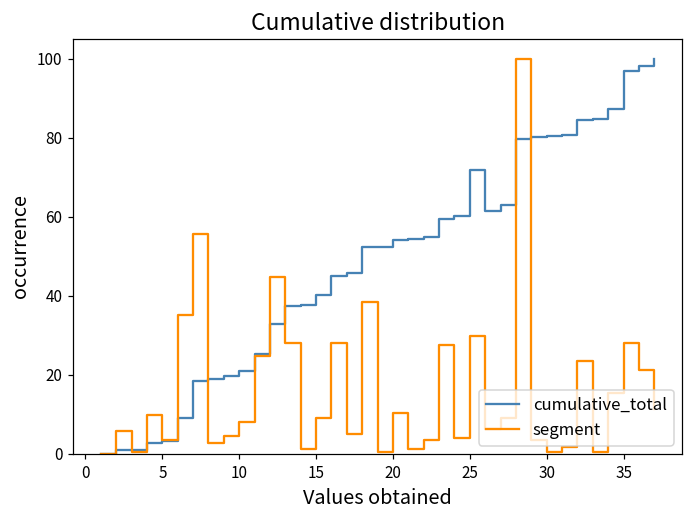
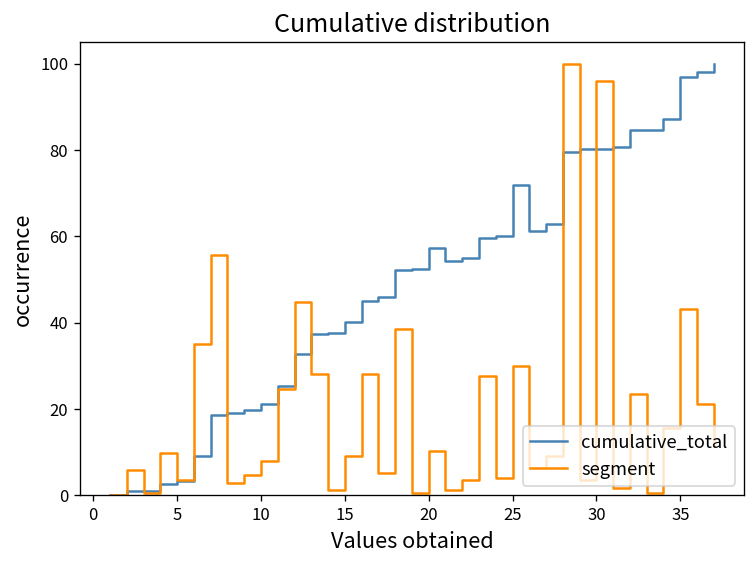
cumulative_total, 20: 54 -> 57
segment, 30: 1 -> 96
segment, 35: 28 -> 43
